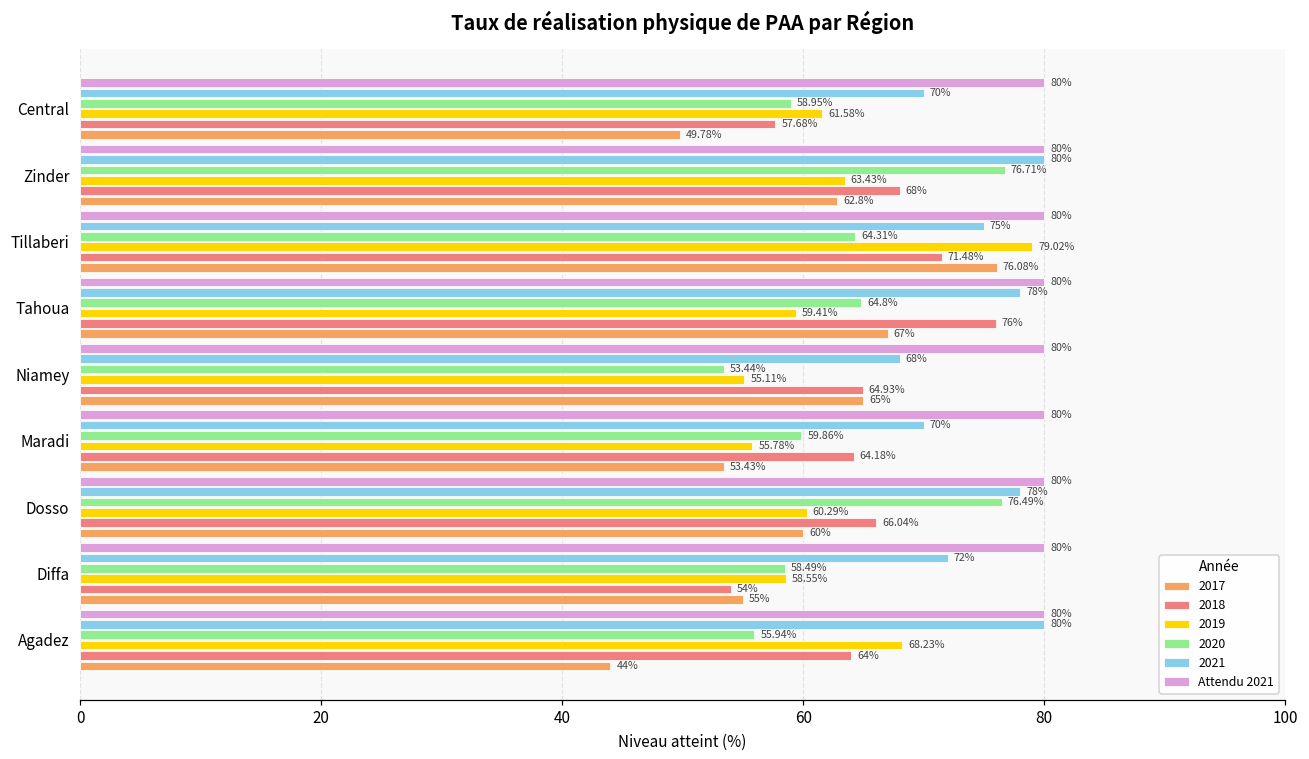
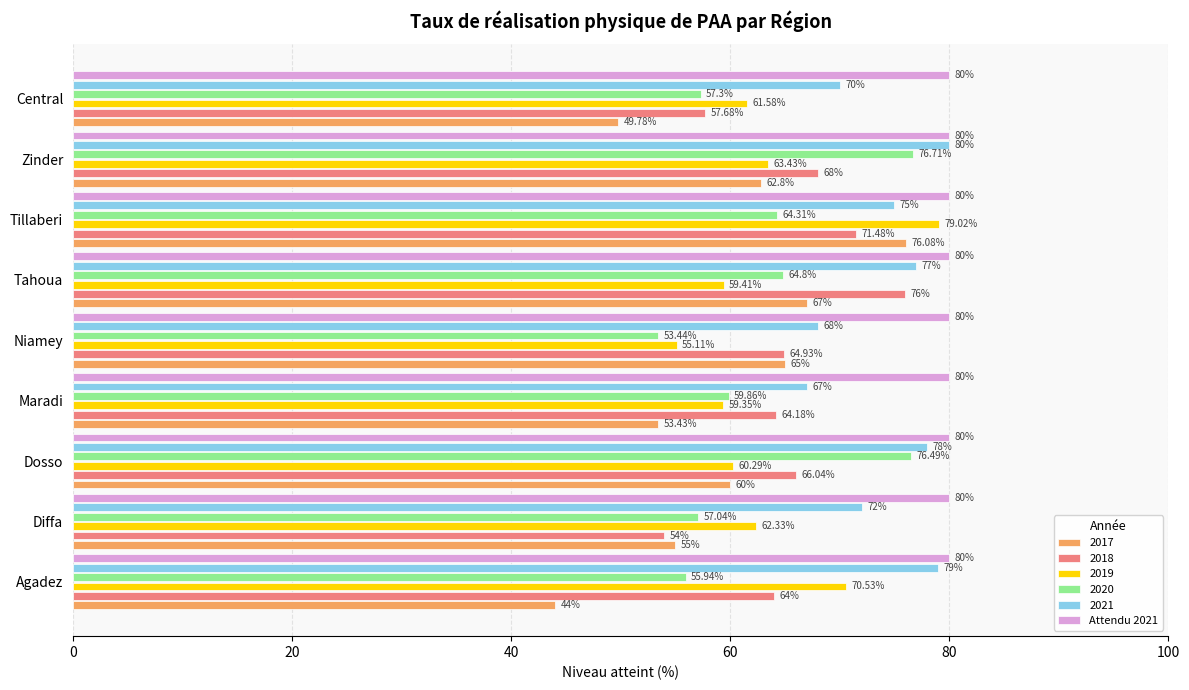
2020, Central: 58.95% -> 57.3%
2021, Tahoua: 78% -> 77%
2021, Maradi: 70% -> 67%
2019, Maradi: 55.78% -> 59.35%
2020, Diffa: 58.49% -> 57.04%
2019, Diffa: 58.55% -> 62.33%
2021, Agadez: 80% -> 79%
2019, Agadez: 68.23% -> 70.53%
